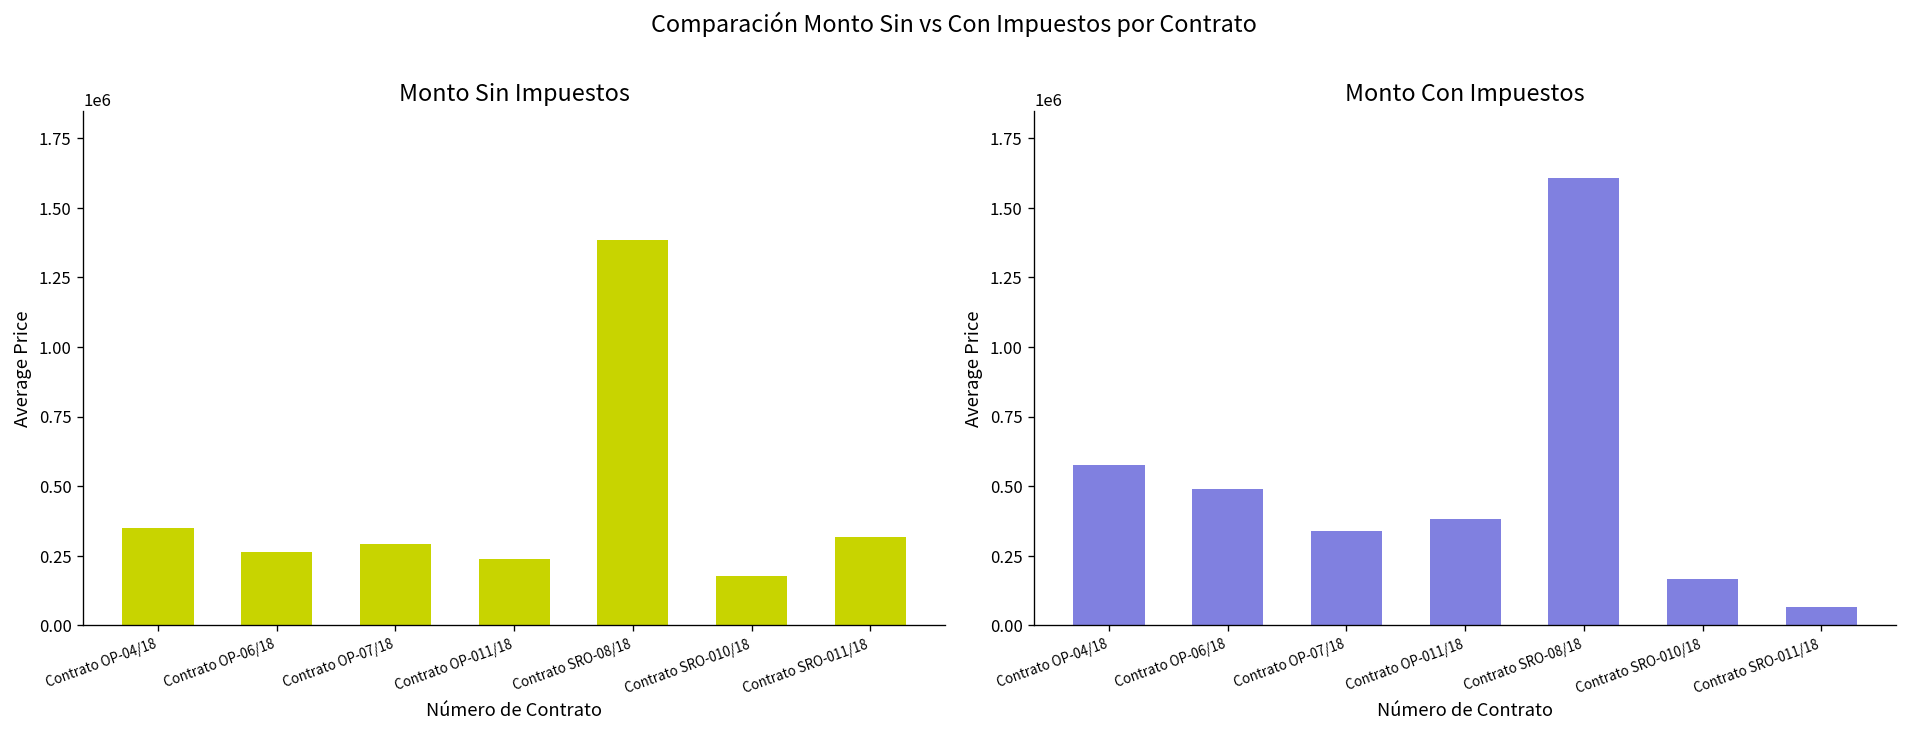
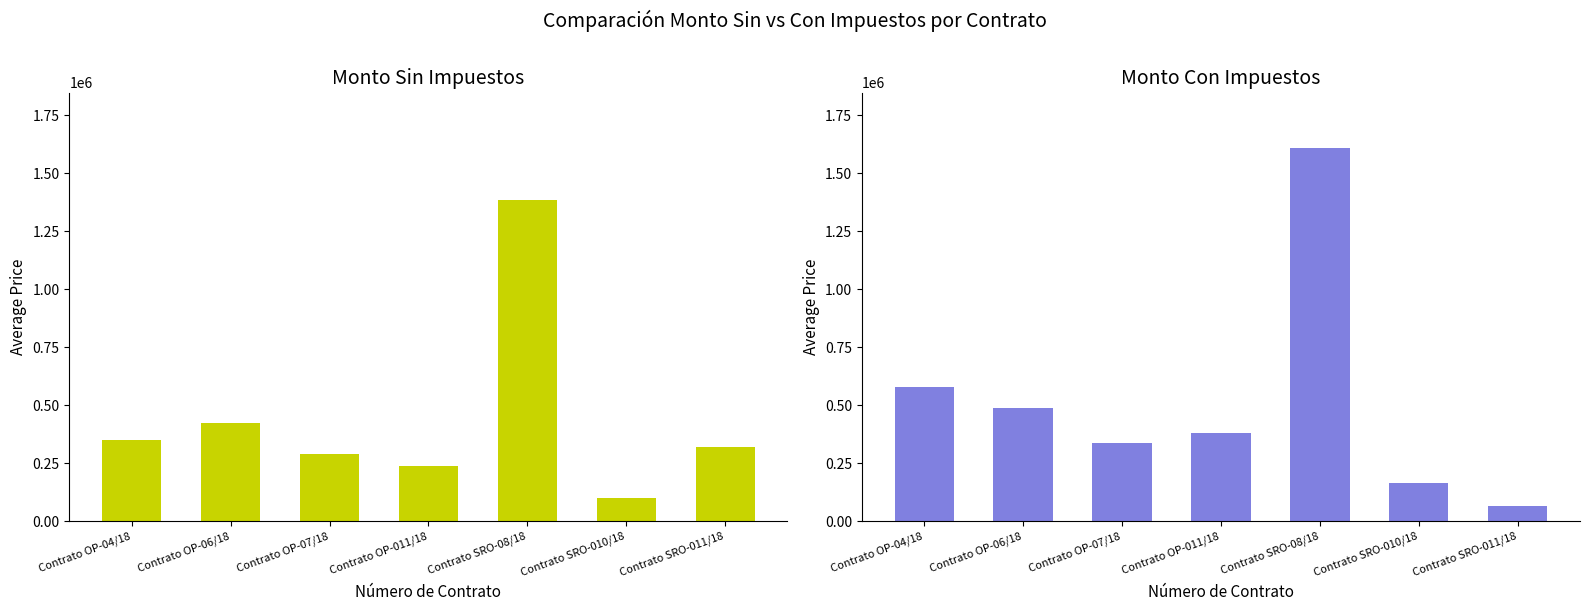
Monto Sin Impuestos, Contrato OP-06/18: 260000 -> 420000
Monto Sin Impuestos, Contrato SRO-010/18: 180000 -> 100000
